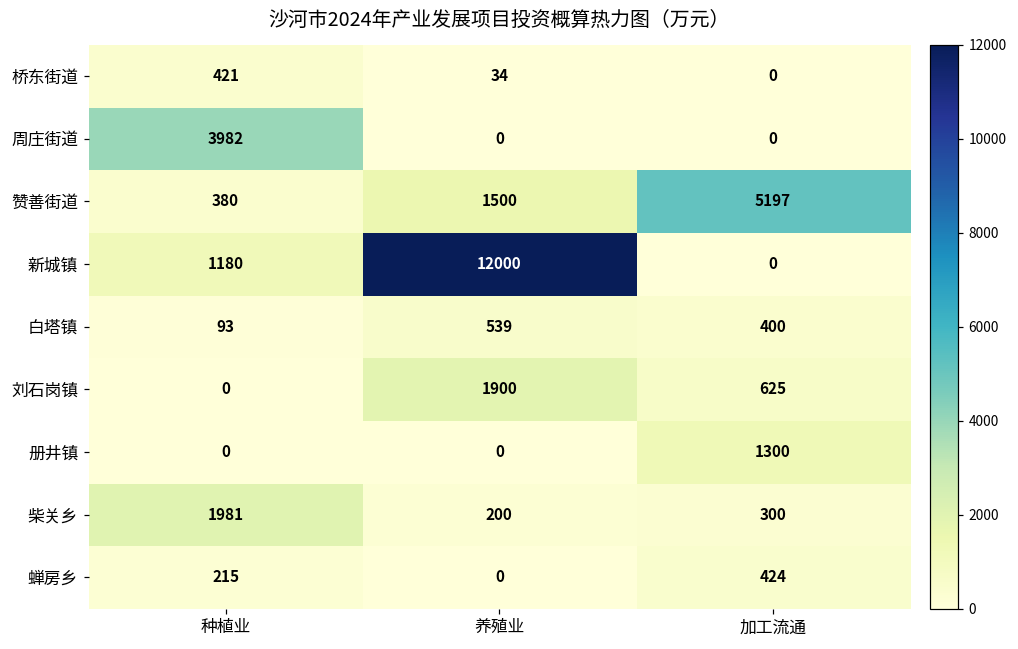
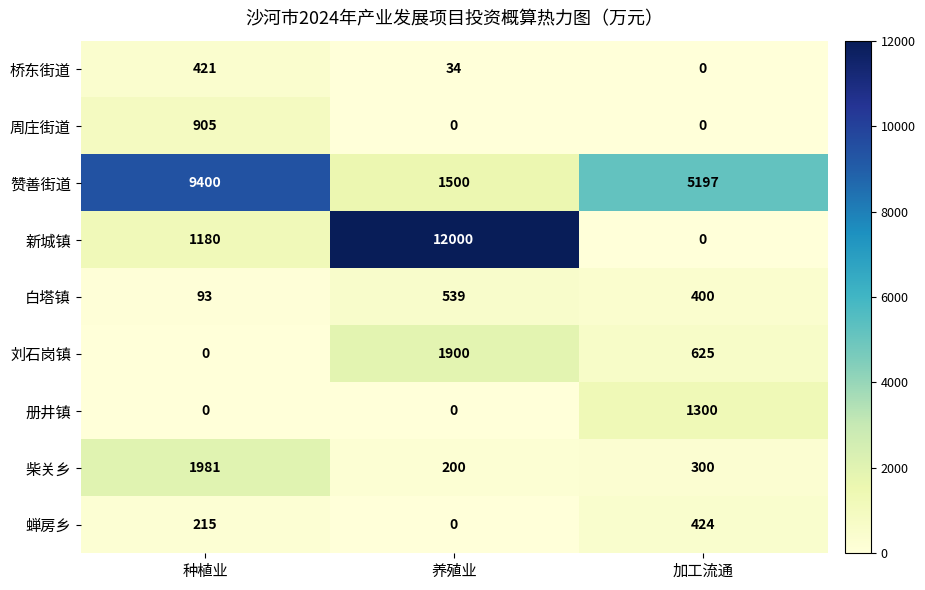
周庄街道, 种植业: 3982 -> 905
赞善街道, 种植业: 380 -> 9400
